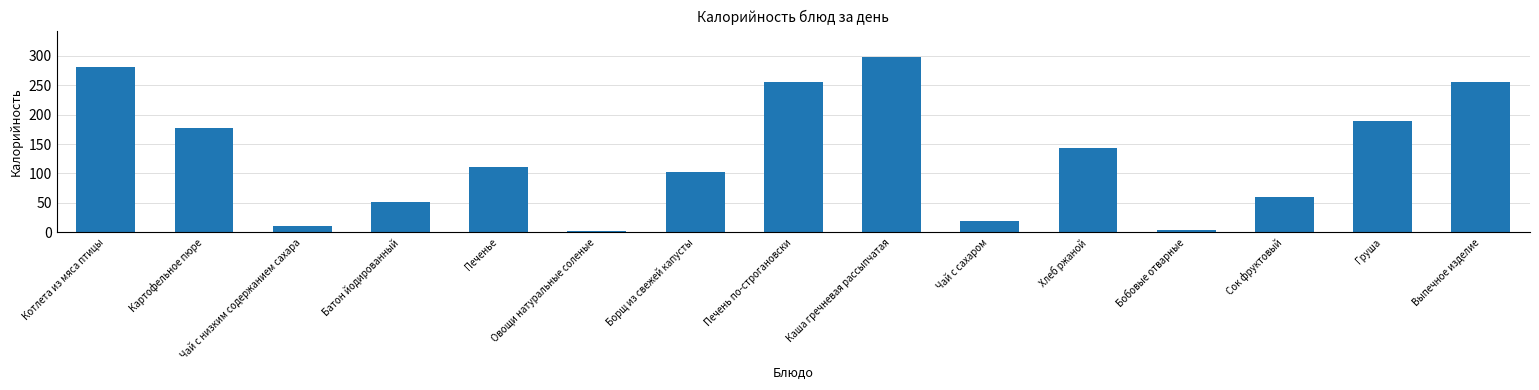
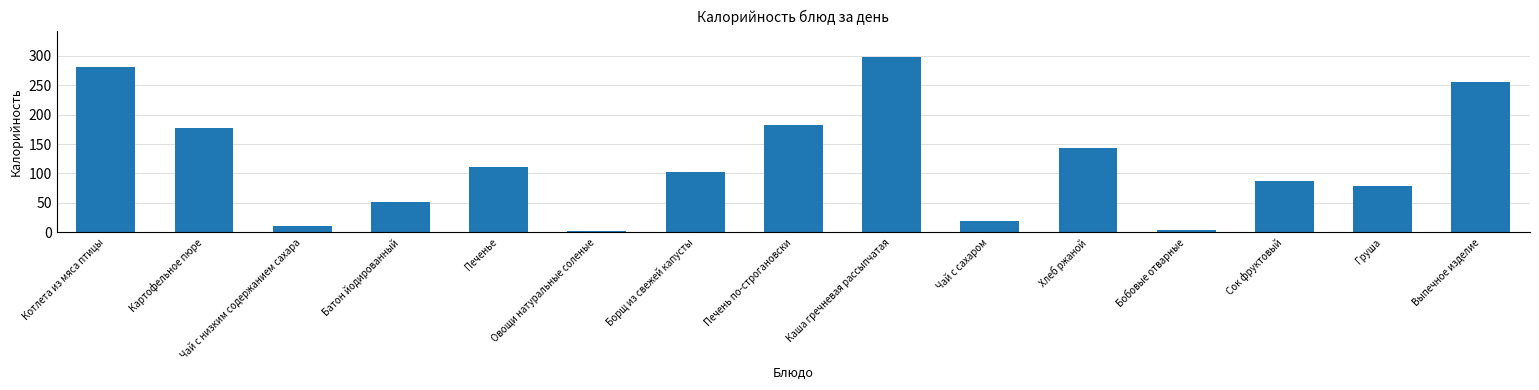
Печень по-строгановски: 260 -> 180
Сок фруктовый: 60 -> 90
Груша: 190 -> 80
